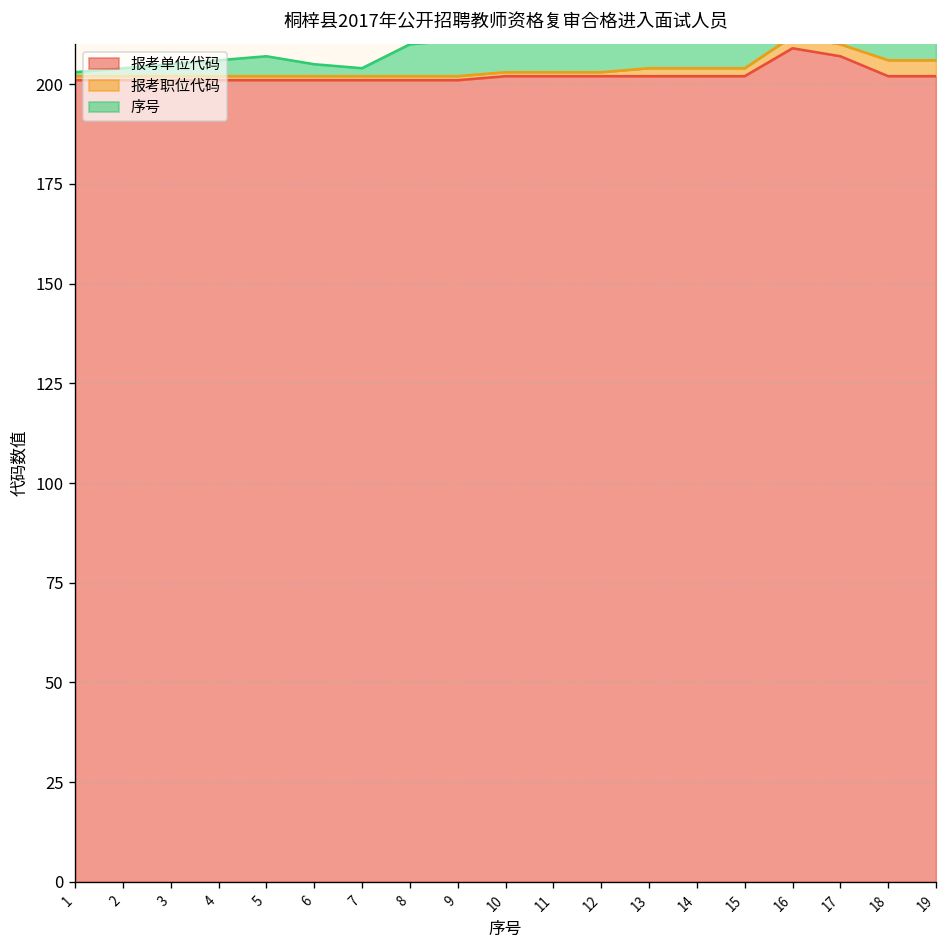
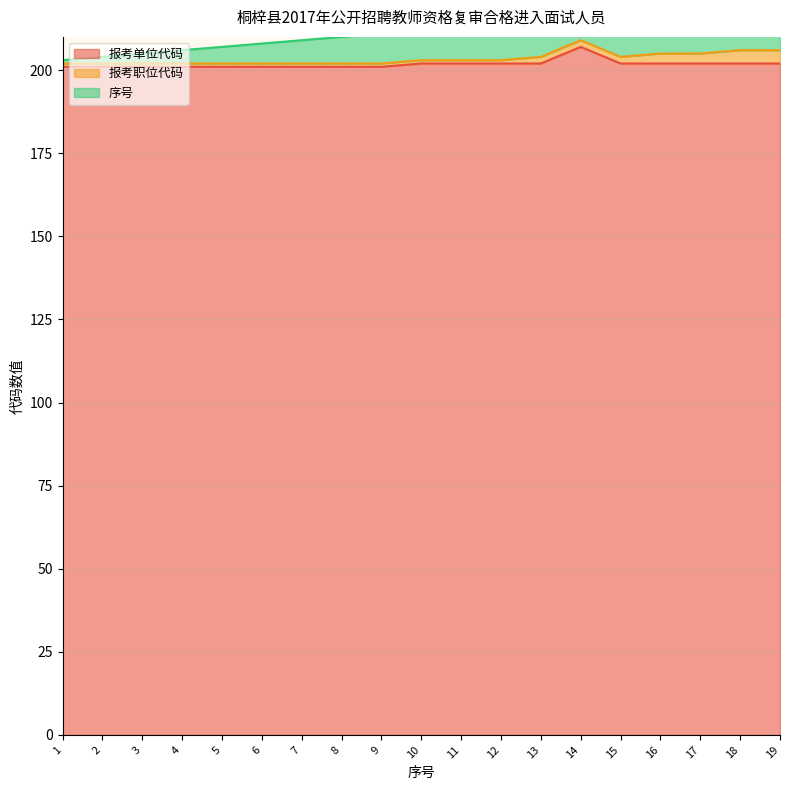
序号, 6: 3 -> 6
序号, 7: 2 -> 7
报考单位代码, 14: 202 -> 207
报考单位代码, 16: 209 -> 202
报考单位代码, 17: 207 -> 202
